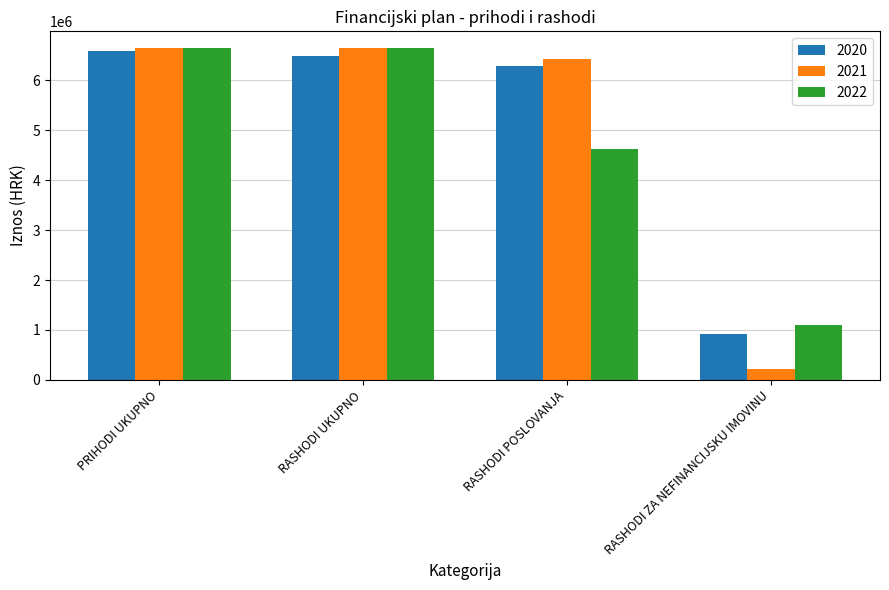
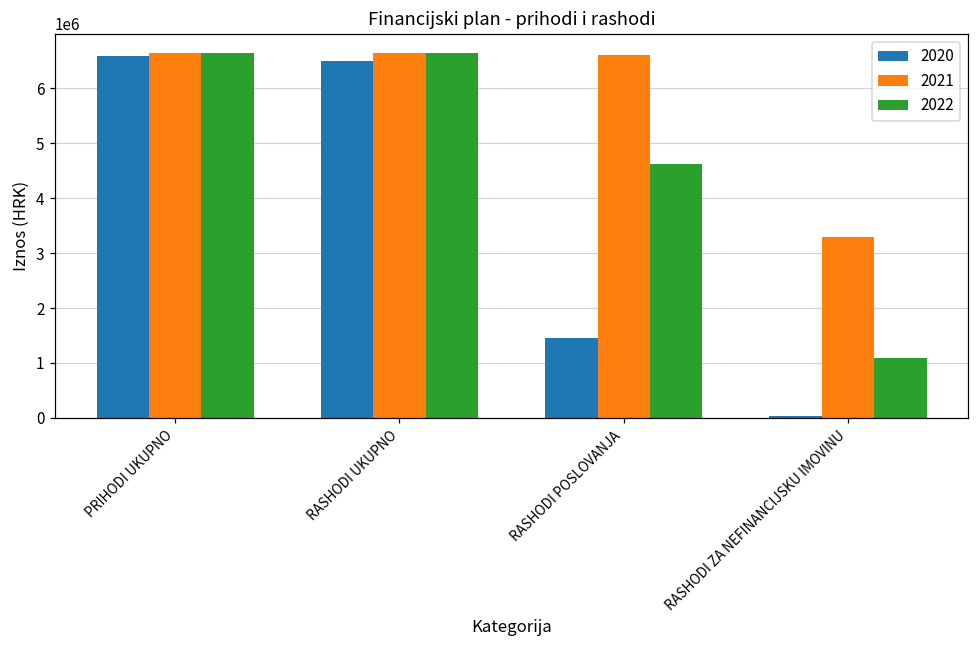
2020, RASHODI POSLOVANJA: 6300000 -> 1500000
2021, RASHODI POSLOVANJA: 6400000 -> 6600000
2020, RASHODI ZA NEFINANCIJSKU IMOVINU: 900000 -> 0
2021, RASHODI ZA NEFINANCIJSKU IMOVINU: 200000 -> 3300000
